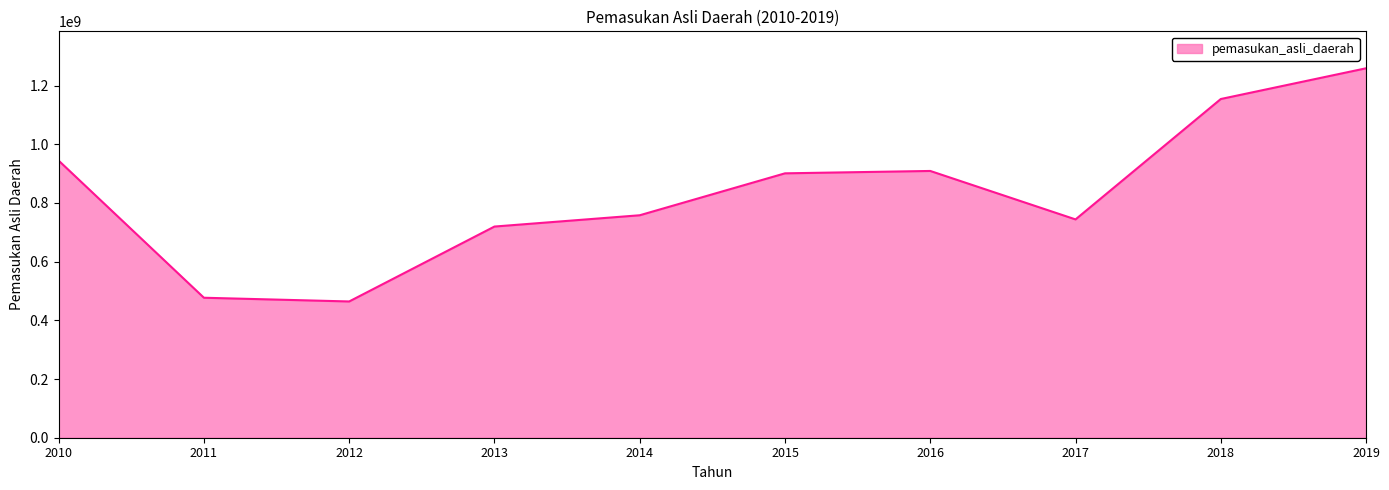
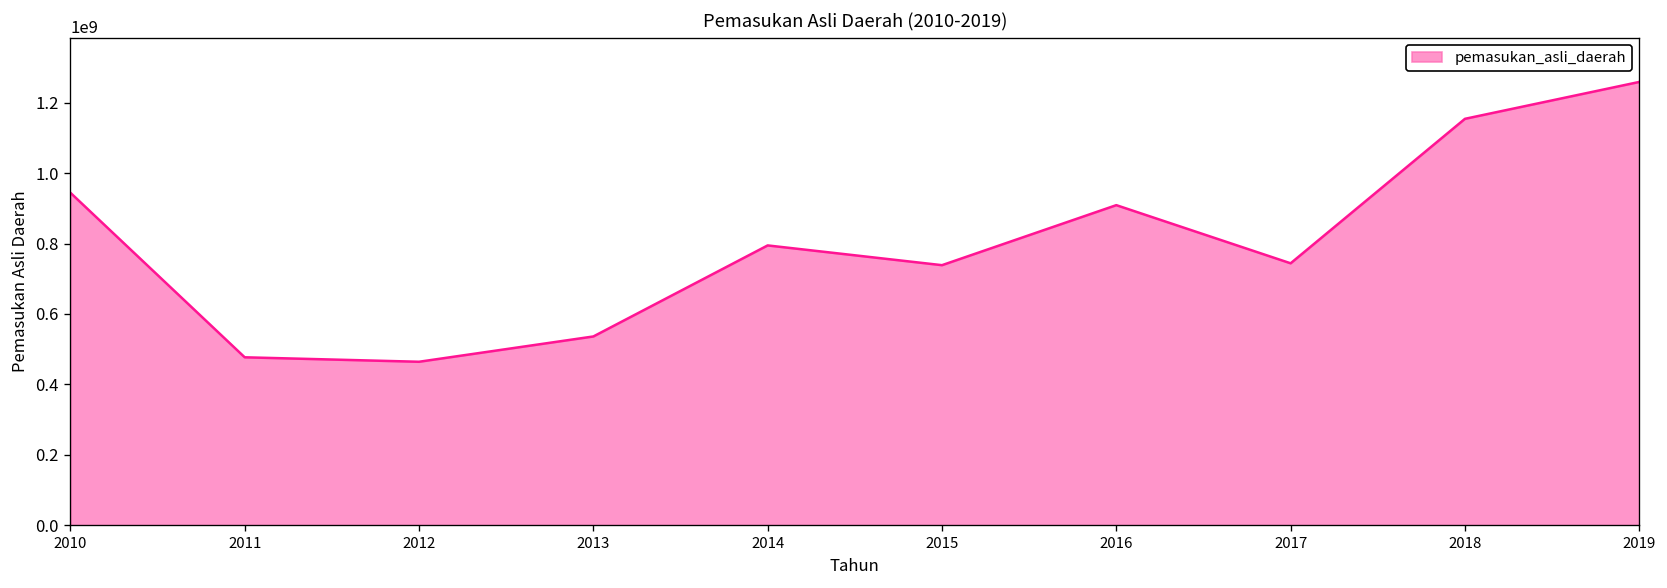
2013: 720000000 -> 540000000
2014: 760000000 -> 790000000
2015: 900000000 -> 740000000
